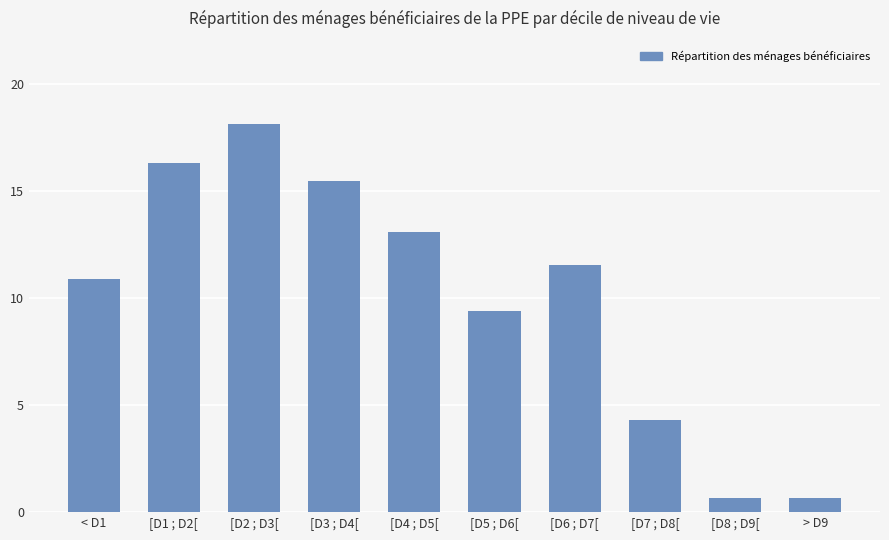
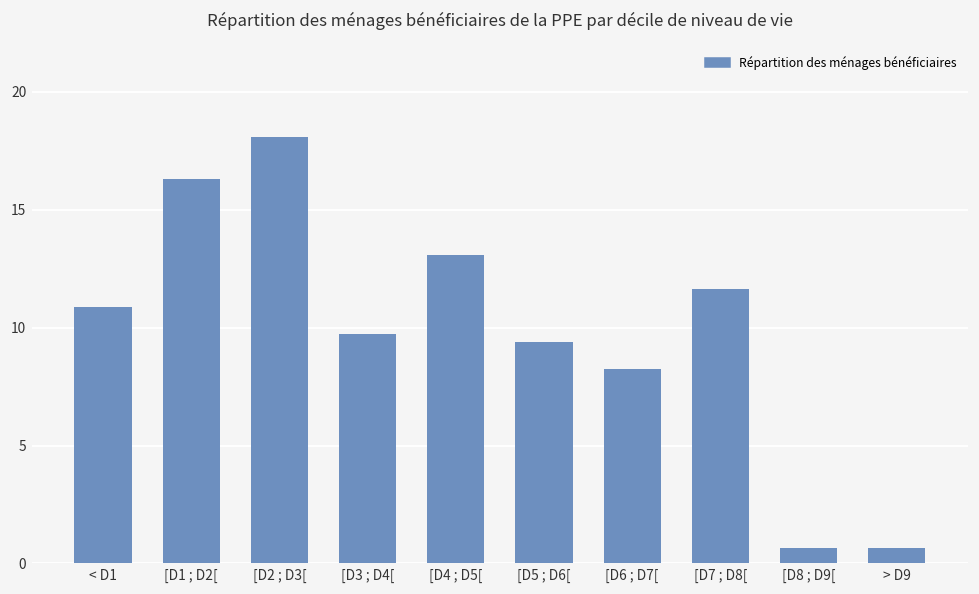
[D3 ; D4[: 15.4 -> 9.7
[D6 ; D7[: 11.5 -> 8.2
[D7 ; D8[: 4.3 -> 11.6
